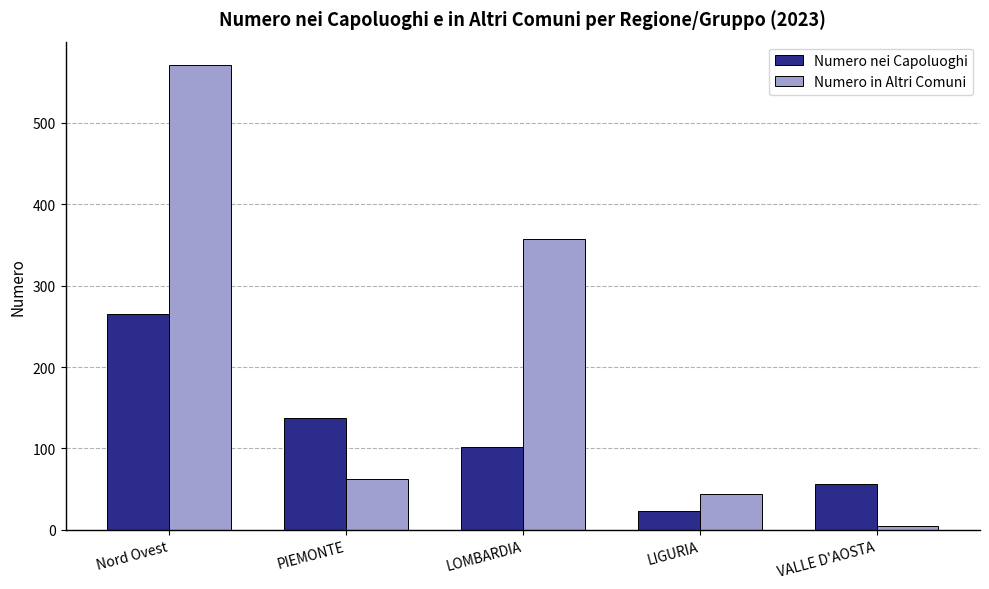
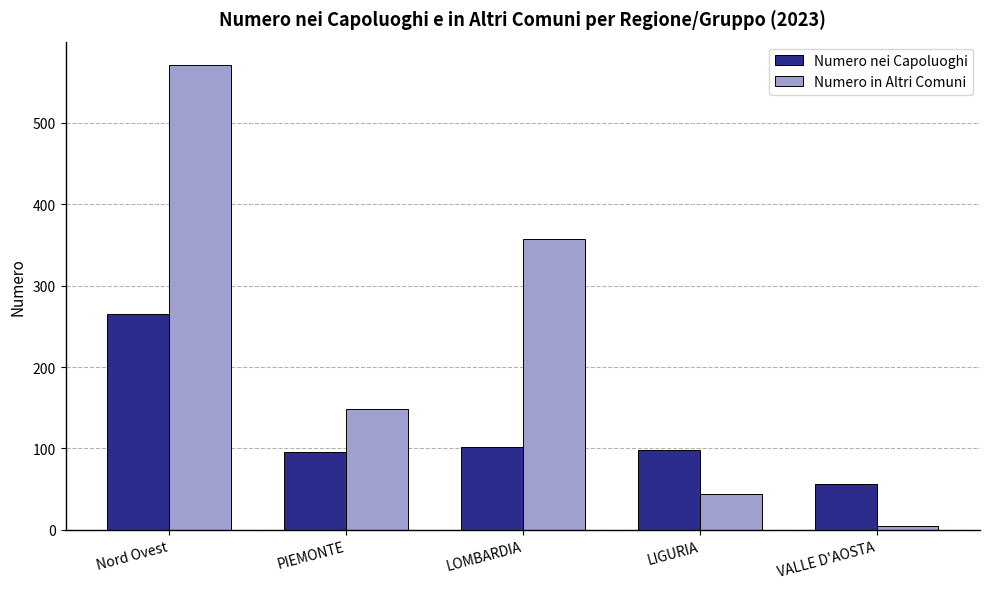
Numero nei Capoluoghi, PIEMONTE: 140 -> 100
Numero in Altri Comuni, PIEMONTE: 60 -> 150
Numero nei Capoluoghi, LIGURIA: 20 -> 100
